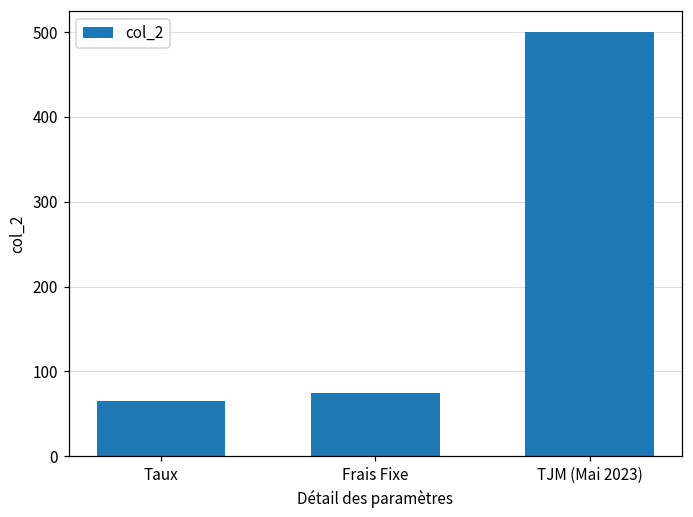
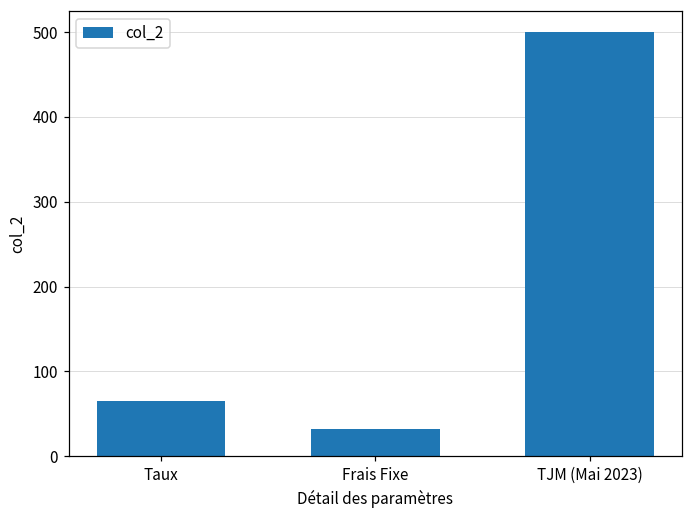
Frais Fixe: 80 -> 30
